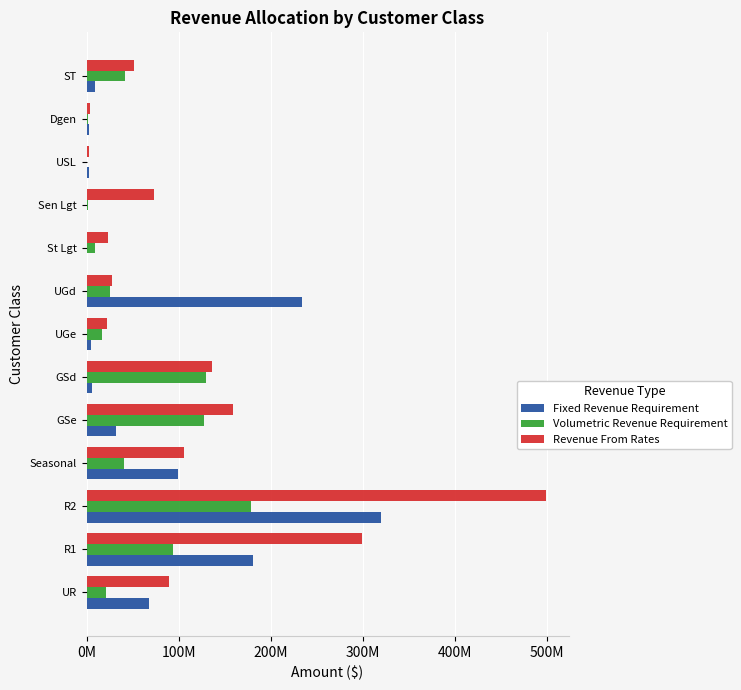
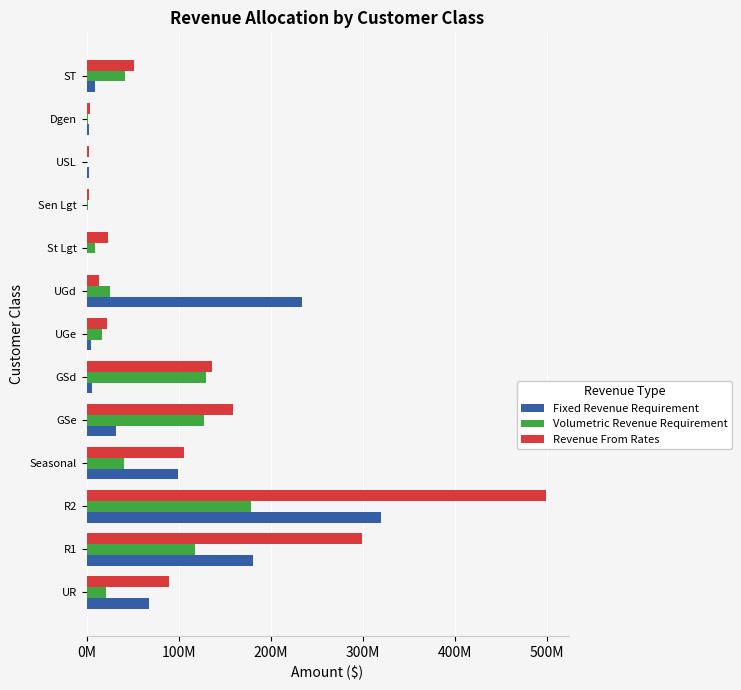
Revenue From Rates, Sen Lgt: 70000000 -> 0
Revenue From Rates, UGd: 30000000 -> 10000000
Volumetric Revenue Requirement, R1: 90000000 -> 120000000
